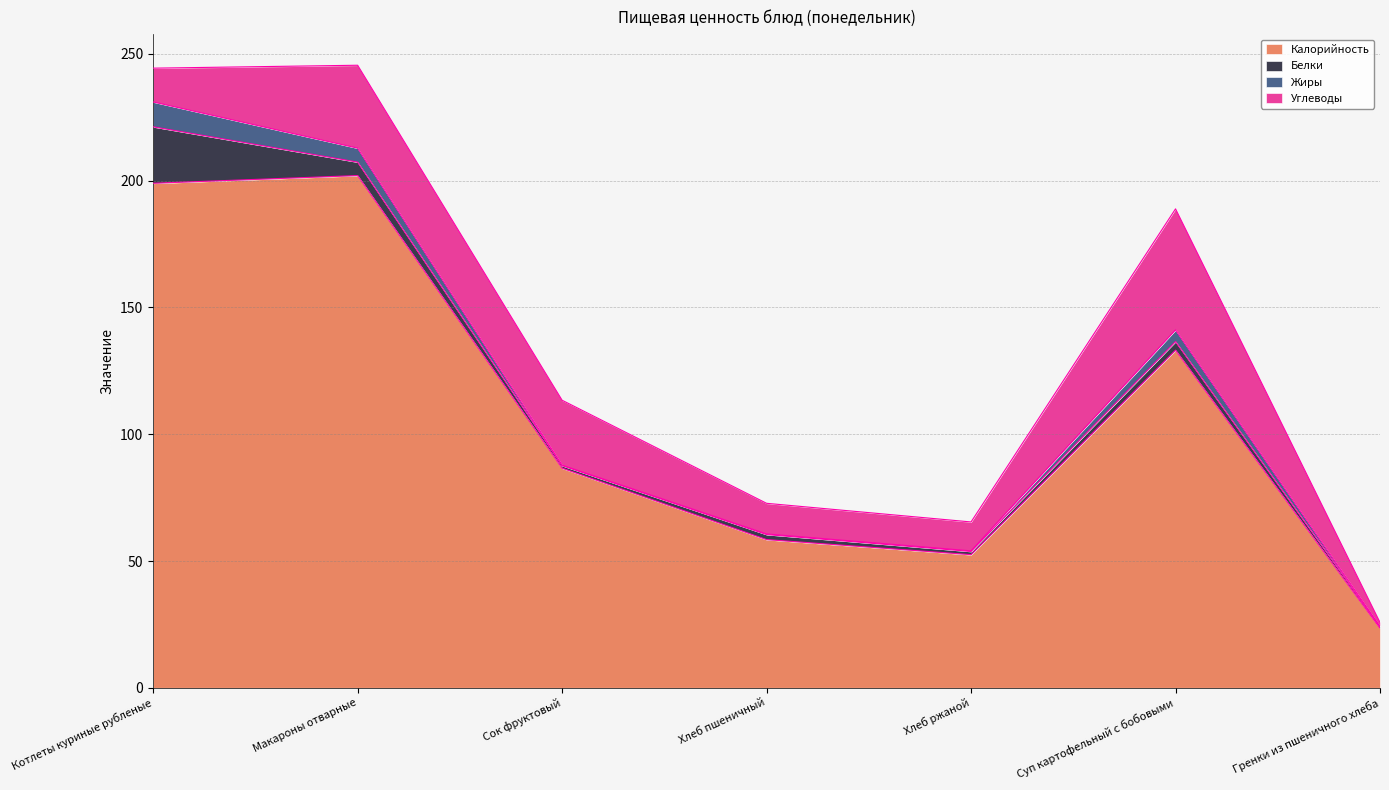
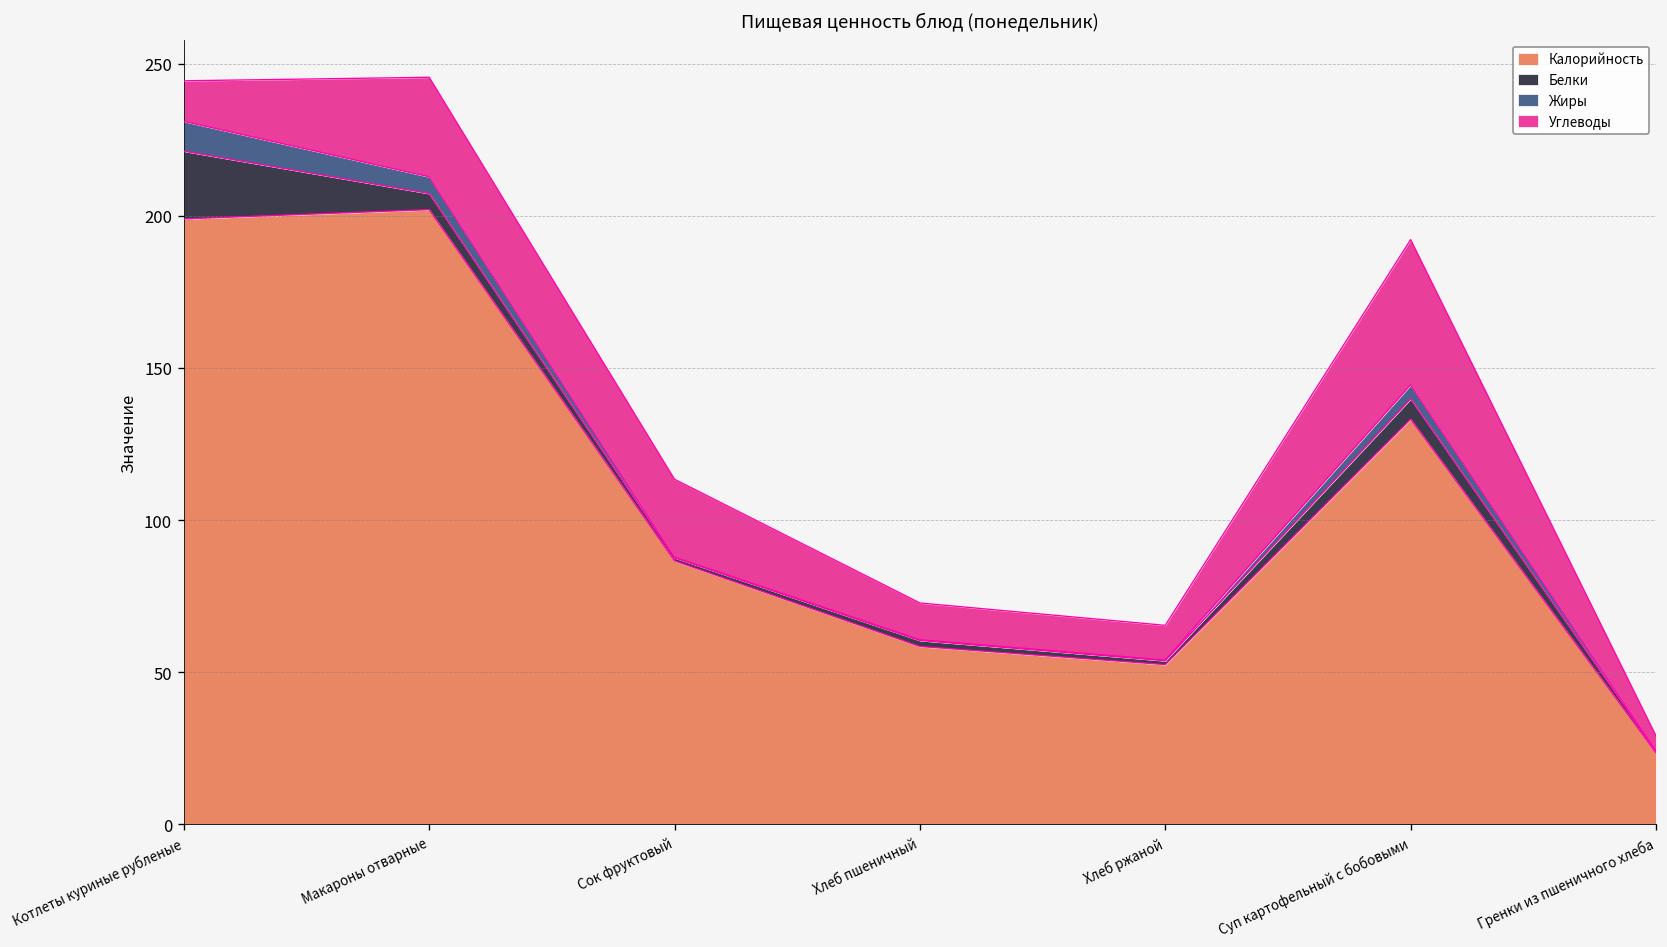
Белки, Суп картофельный с бобовыми: 3 -> 7
Углеводы, Гренки из пшеничного хлеба: 2 -> 5
